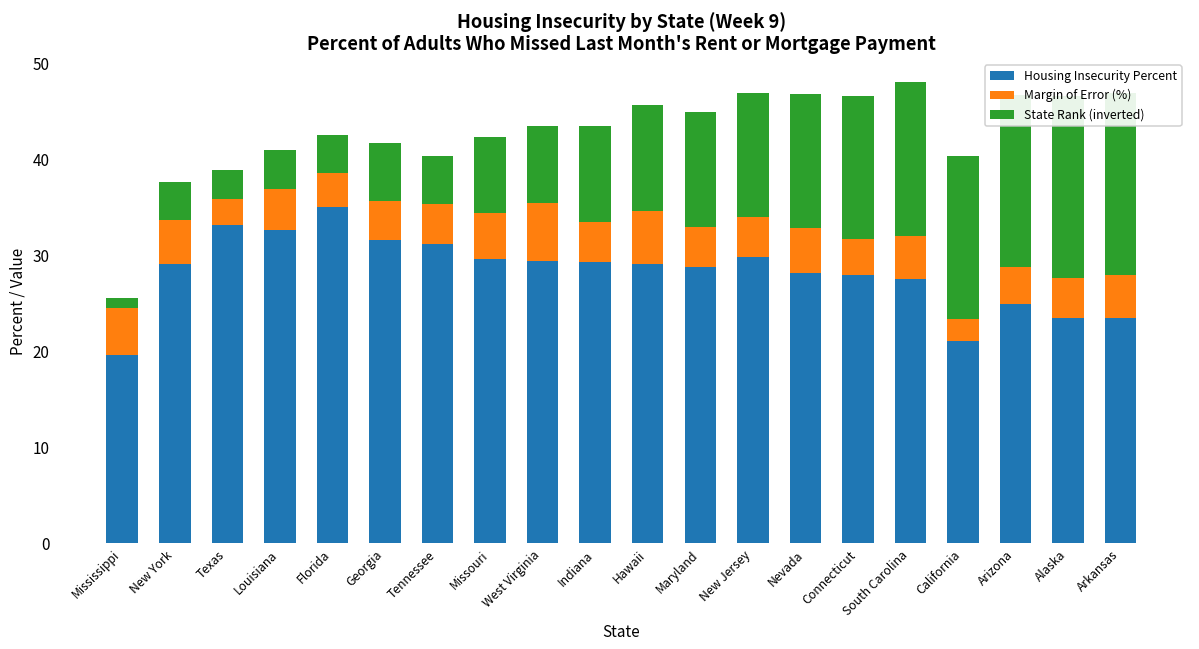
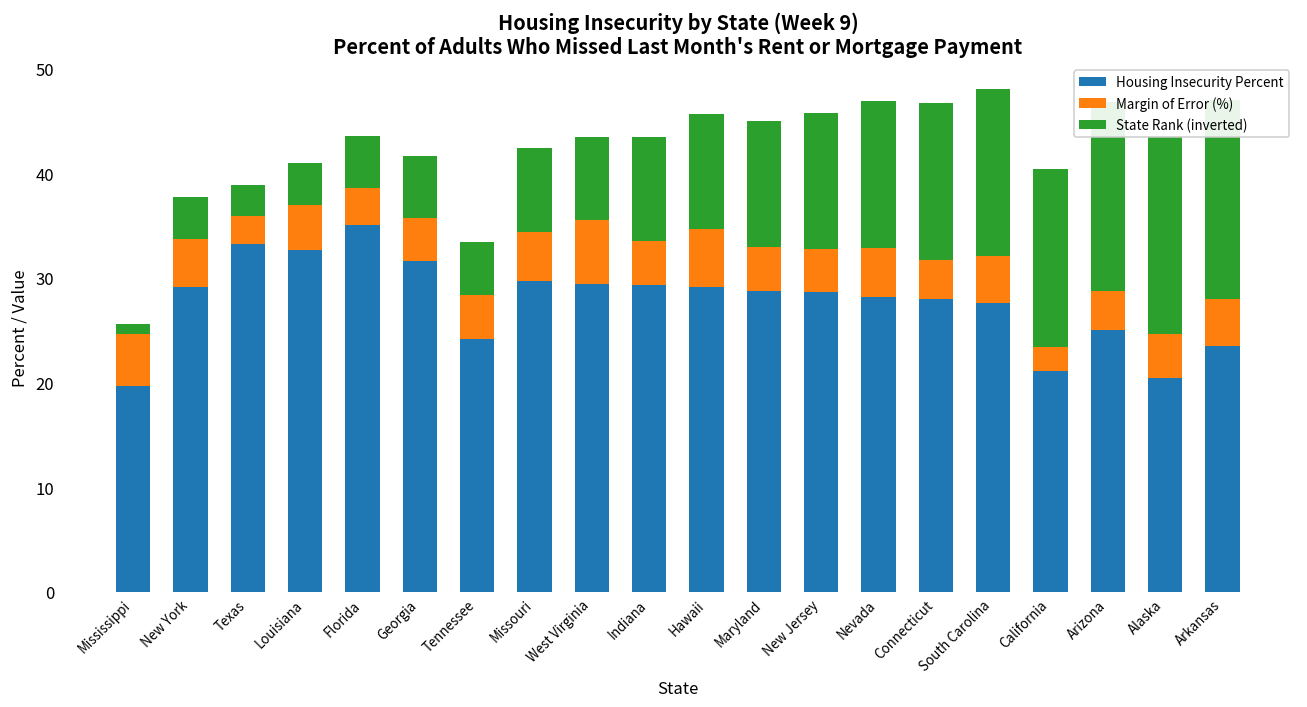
State Rank (inverted), Florida: 4 -> 5
Housing Insecurity Percent, Tennessee: 31 -> 24
Housing Insecurity Percent, New Jersey: 30 -> 29
Housing Insecurity Percent, Alaska: 24 -> 20
